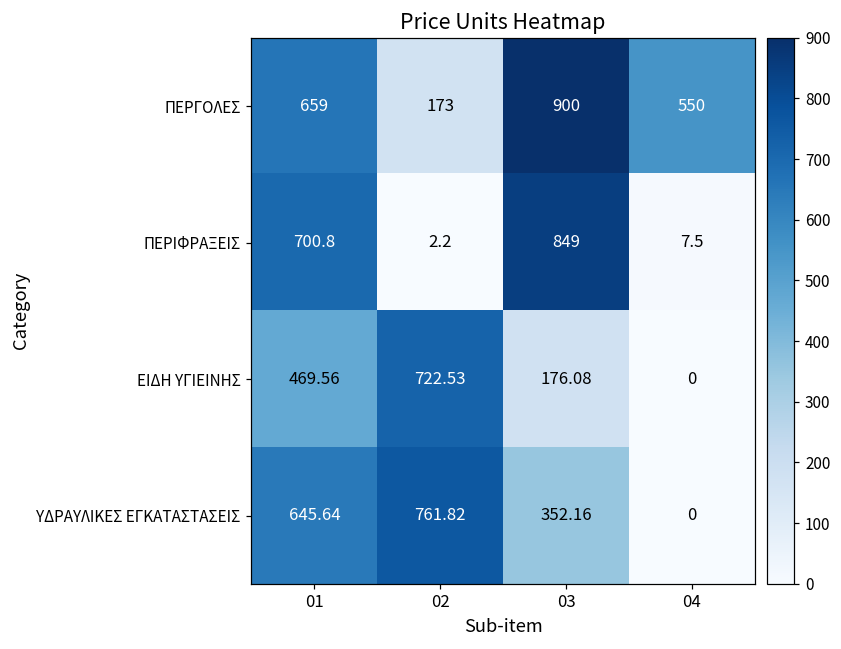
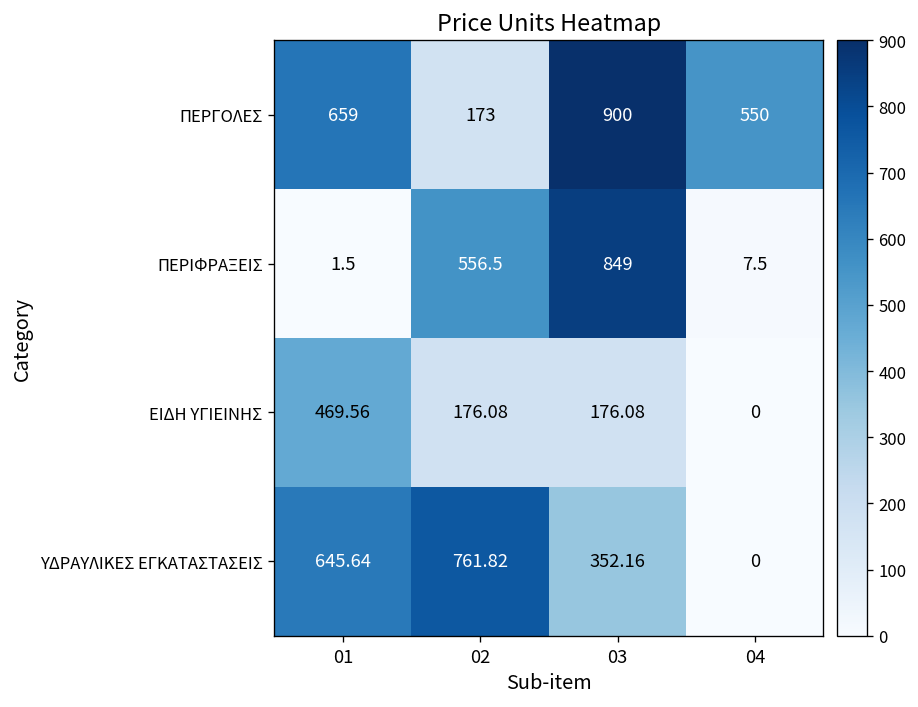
ΠΕΡΙΦΡΑΞΕΙΣ, 01: 700.8 -> 1.5
ΠΕΡΙΦΡΑΞΕΙΣ, 02: 2.2 -> 556.5
ΕΙΔΗ ΥΓΙΕΙΝΗΣ, 02: 722.53 -> 176.08
